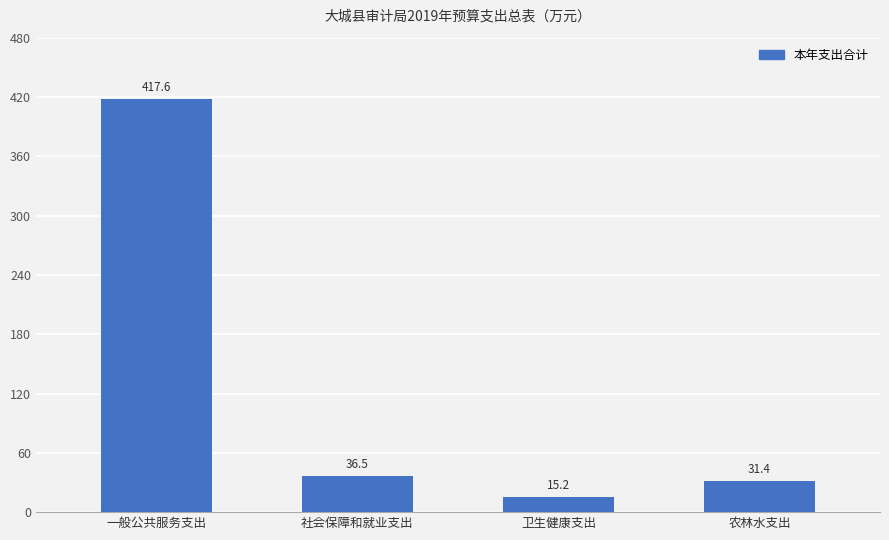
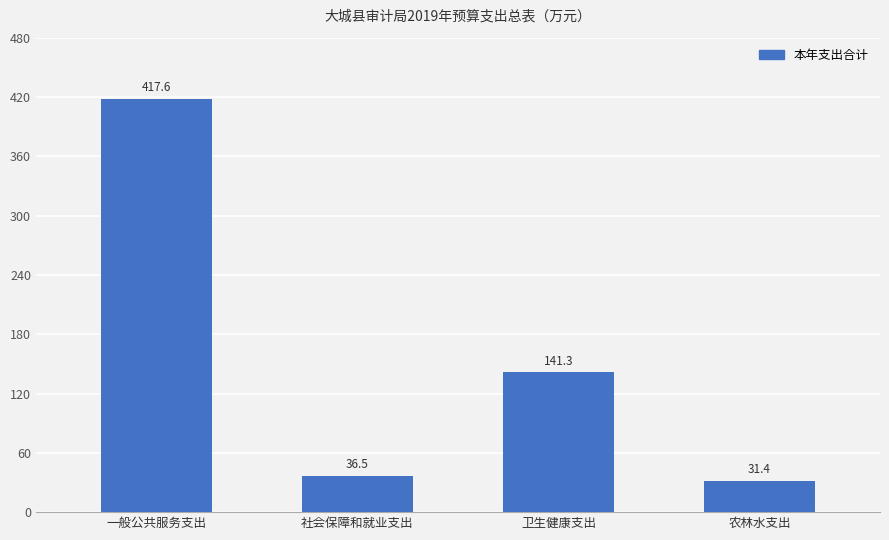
卫生健康支出: 15.2 -> 141.3
